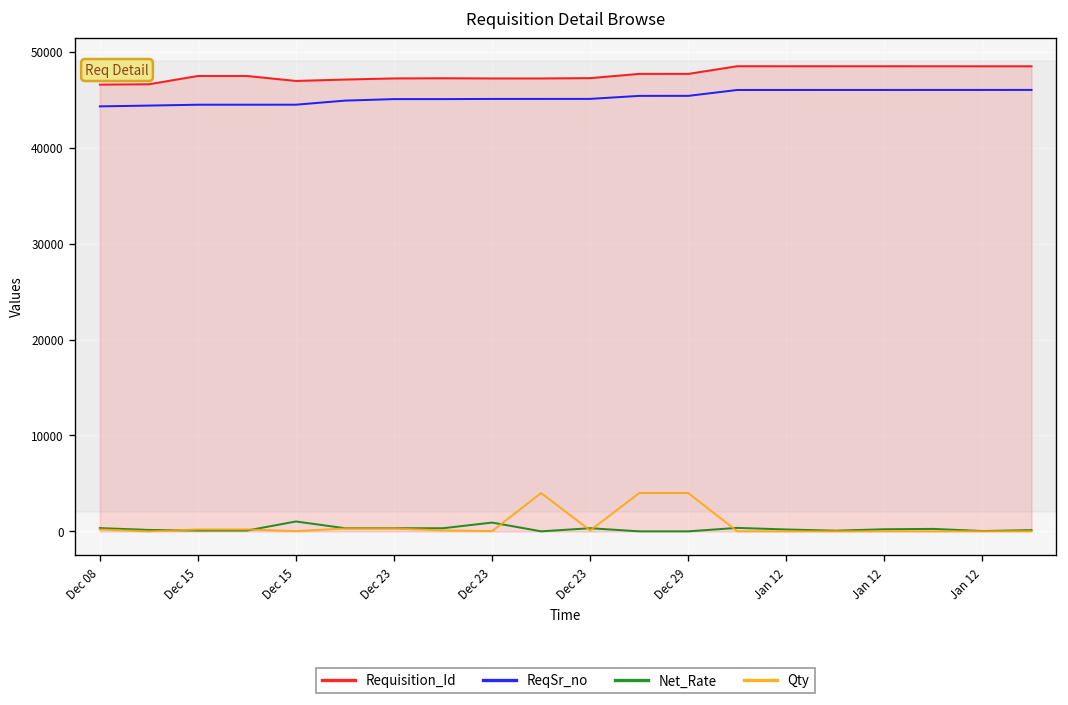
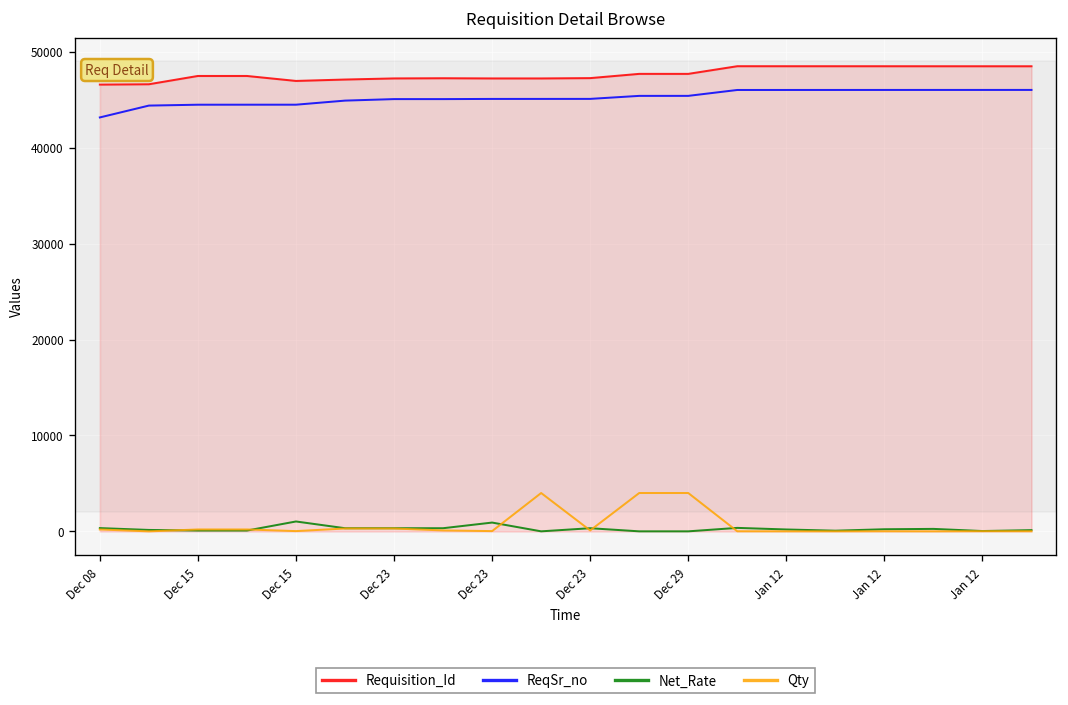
ReqSr_no, Dec 08: 44000 -> 43000
